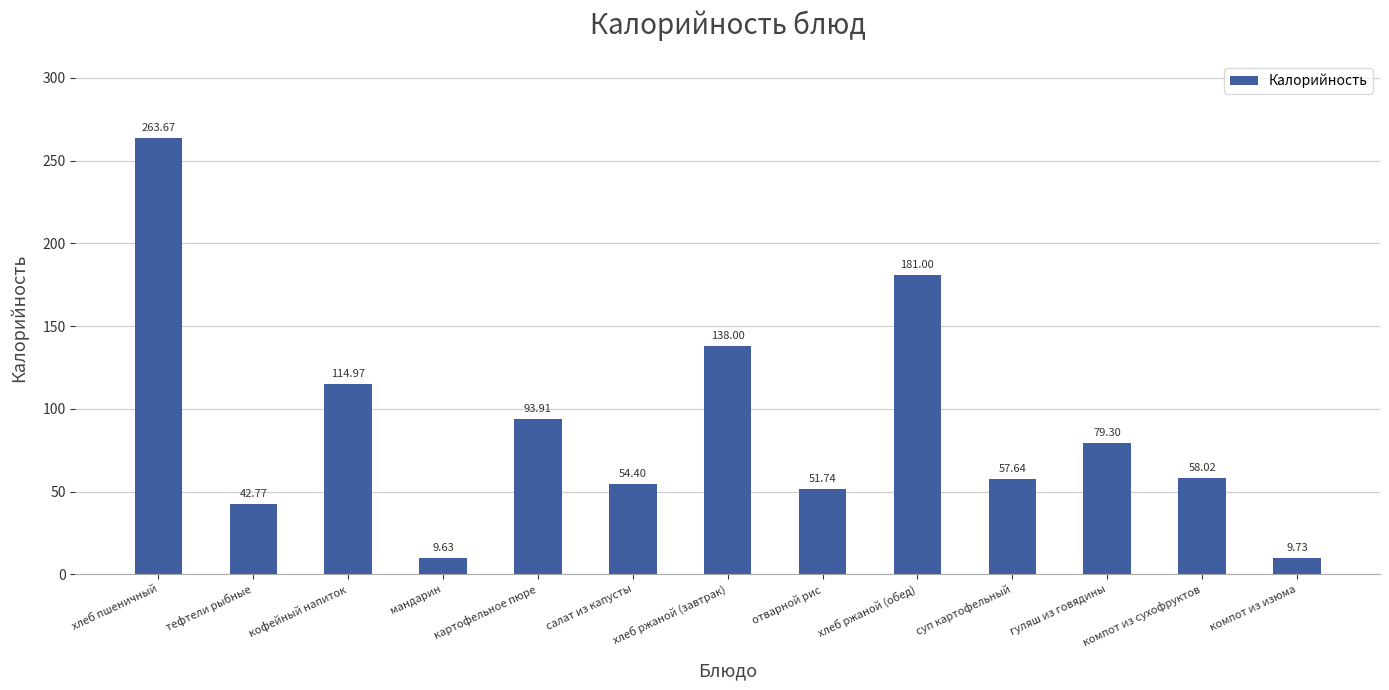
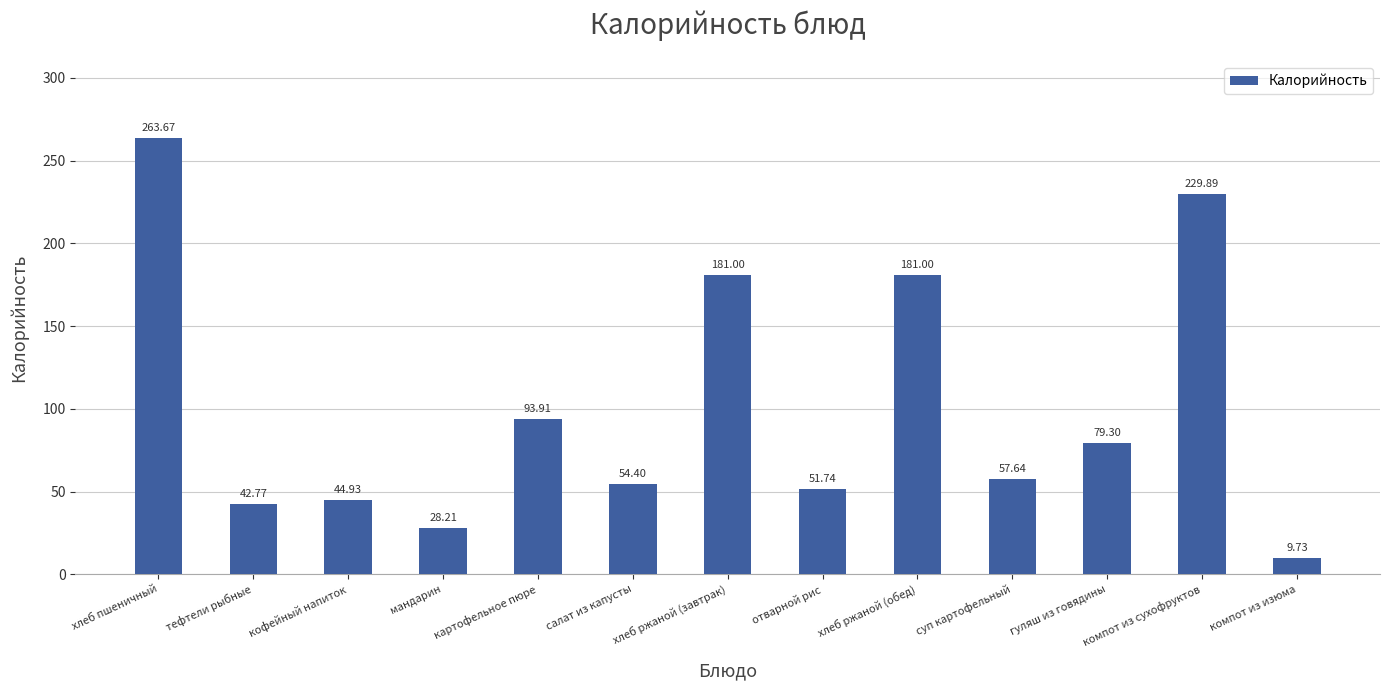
кофейный напиток: 114.97 -> 44.93
мандарин: 9.63 -> 28.21
хлеб ржаной (завтрак): 138.00 -> 181.00
компот из сухофруктов: 58.02 -> 229.89
